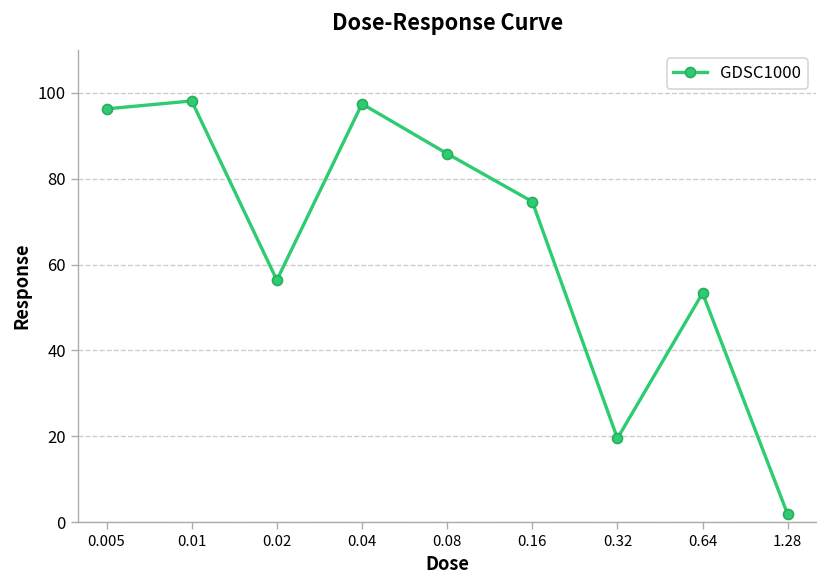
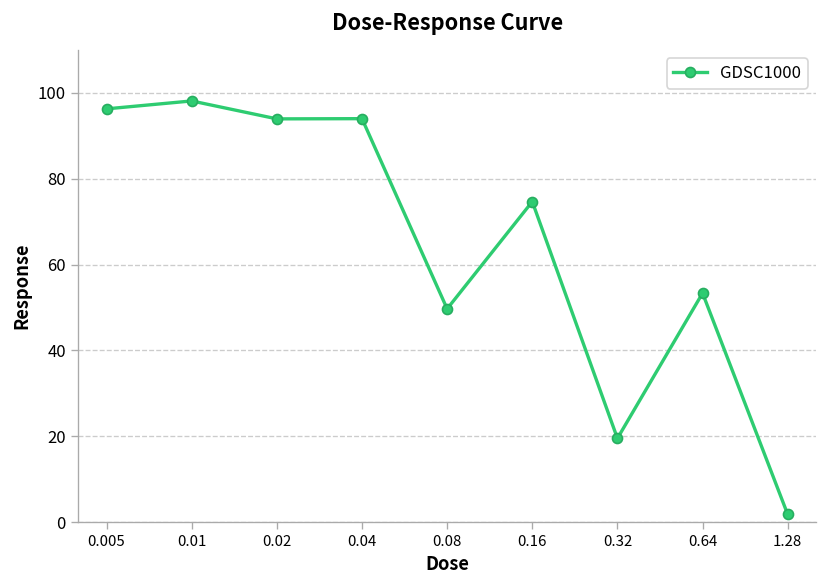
0.02: 56 -> 94
0.04: 97 -> 94
0.08: 86 -> 50
